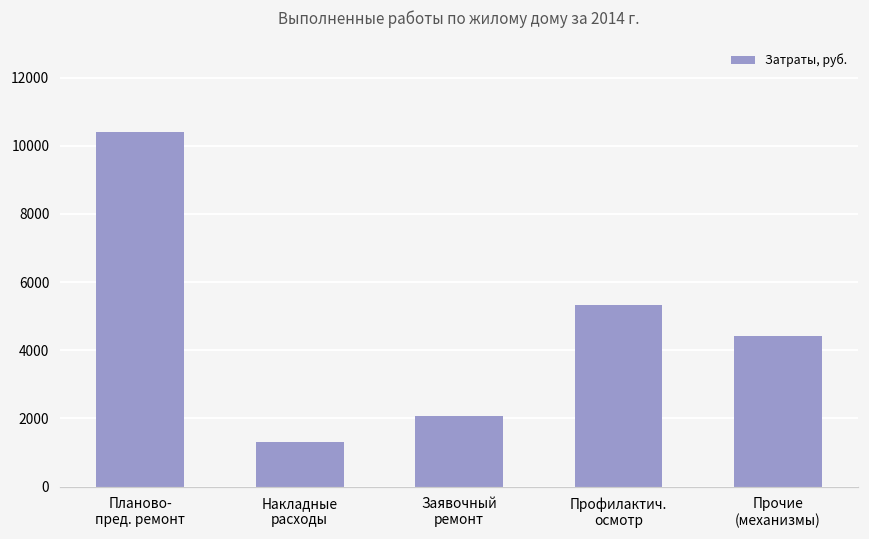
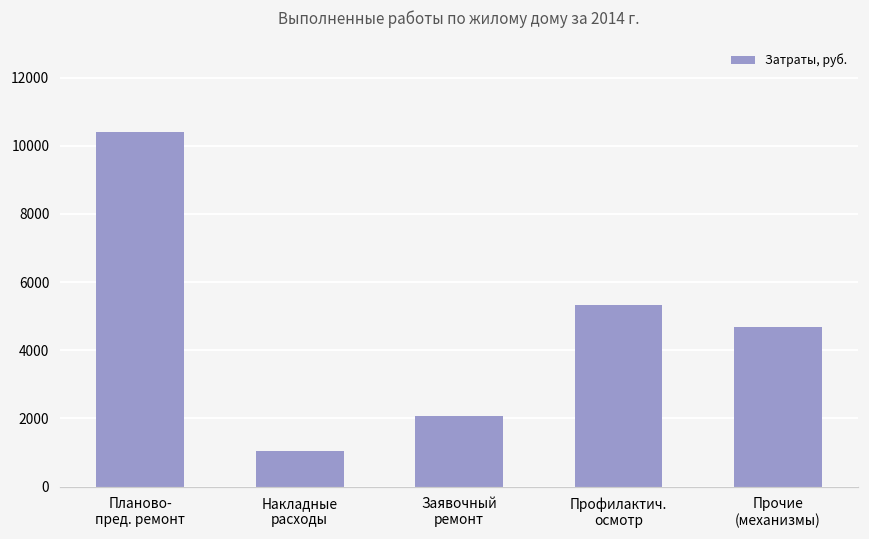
Накладные расходы: 1300 -> 1000
Прочие (механизмы): 4400 -> 4700
